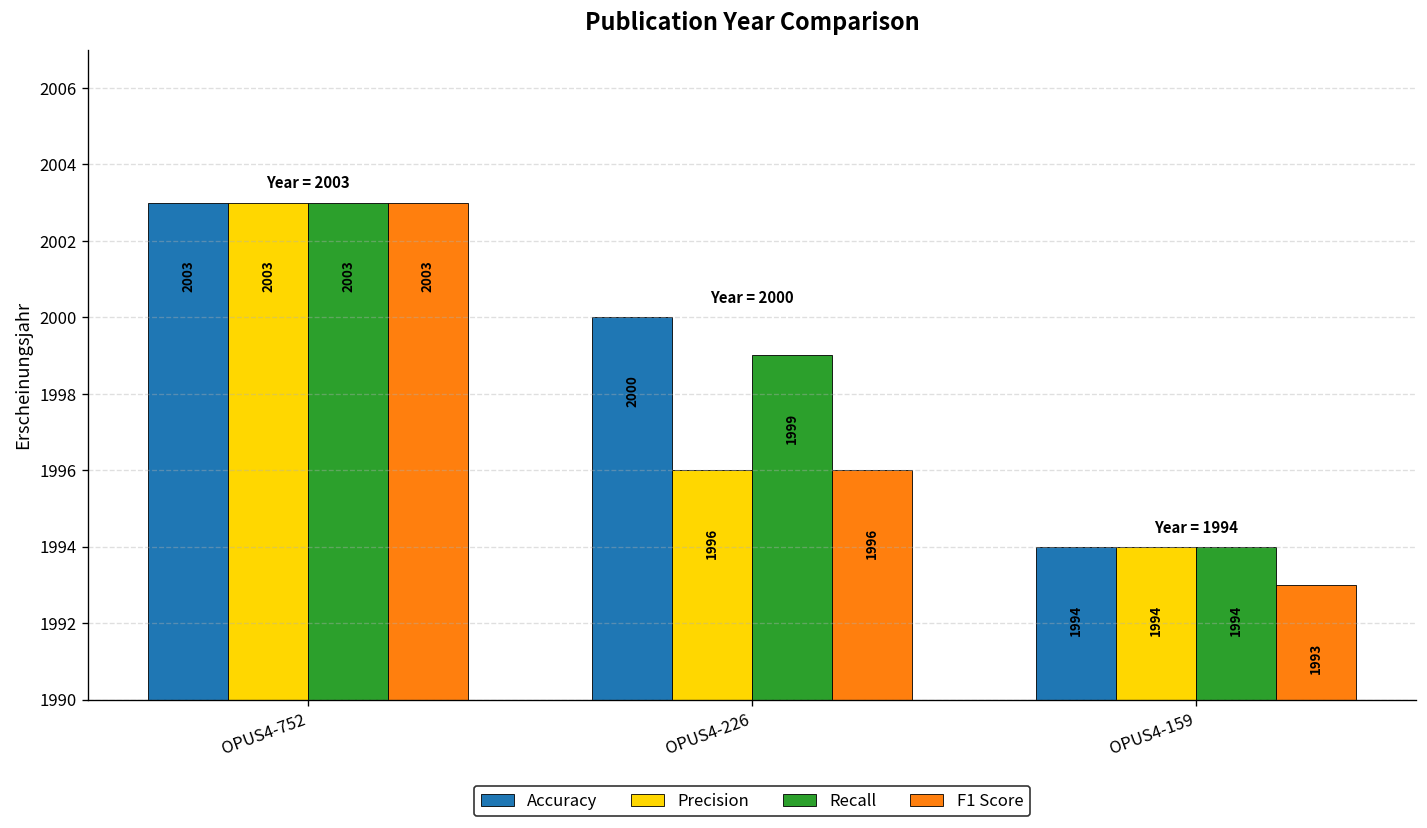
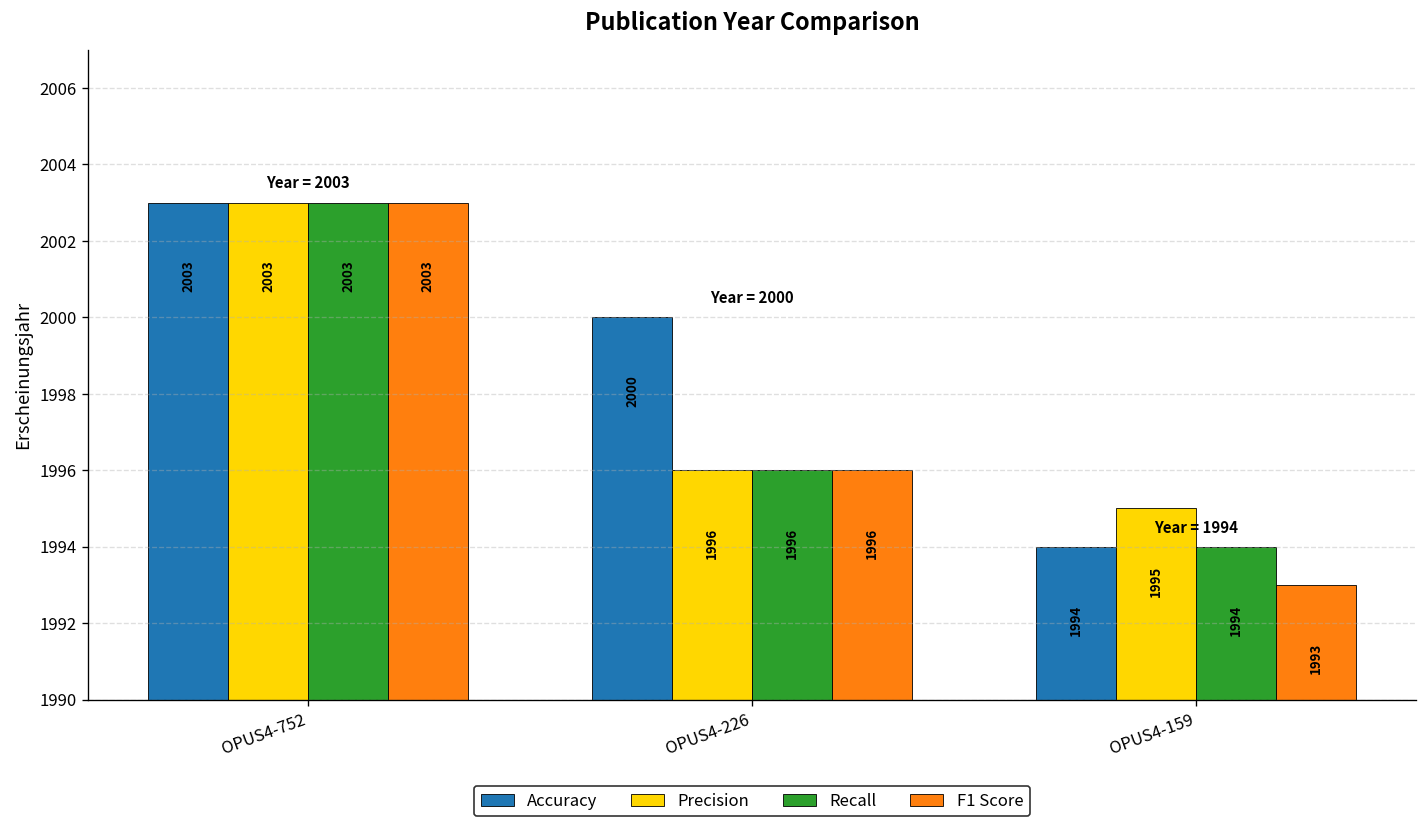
Recall, OPUS4-226: 1999 -> 1996
Precision, OPUS4-159: 1994 -> 1995
